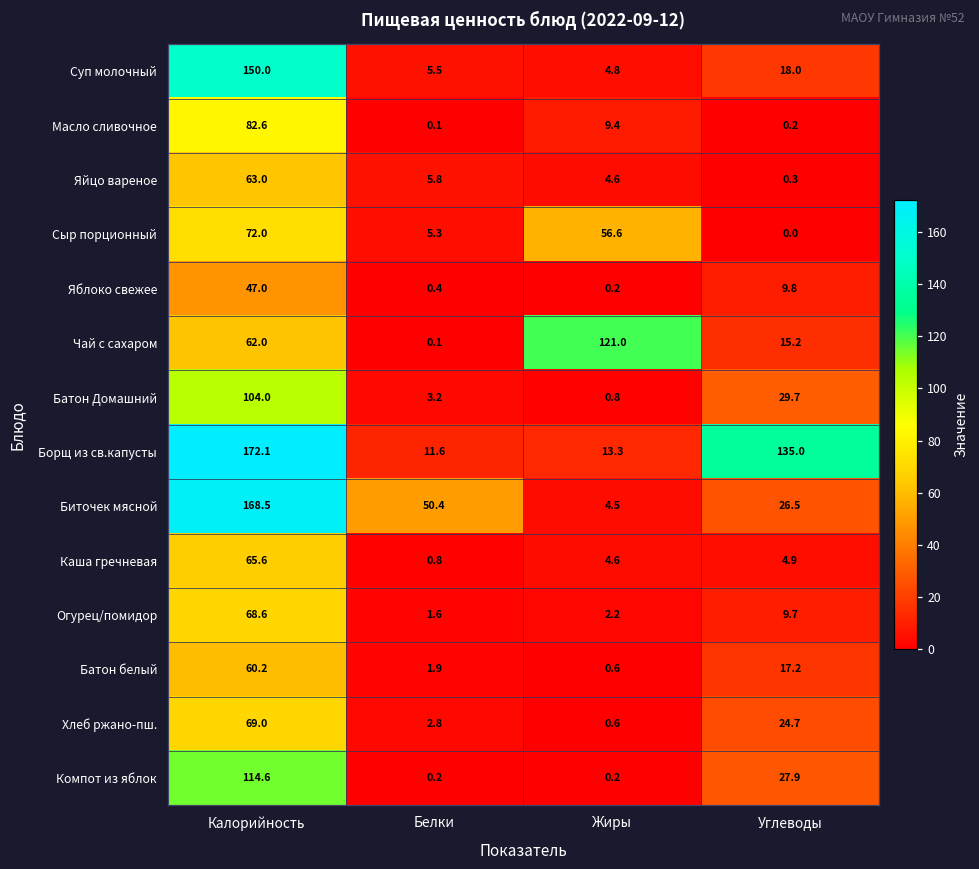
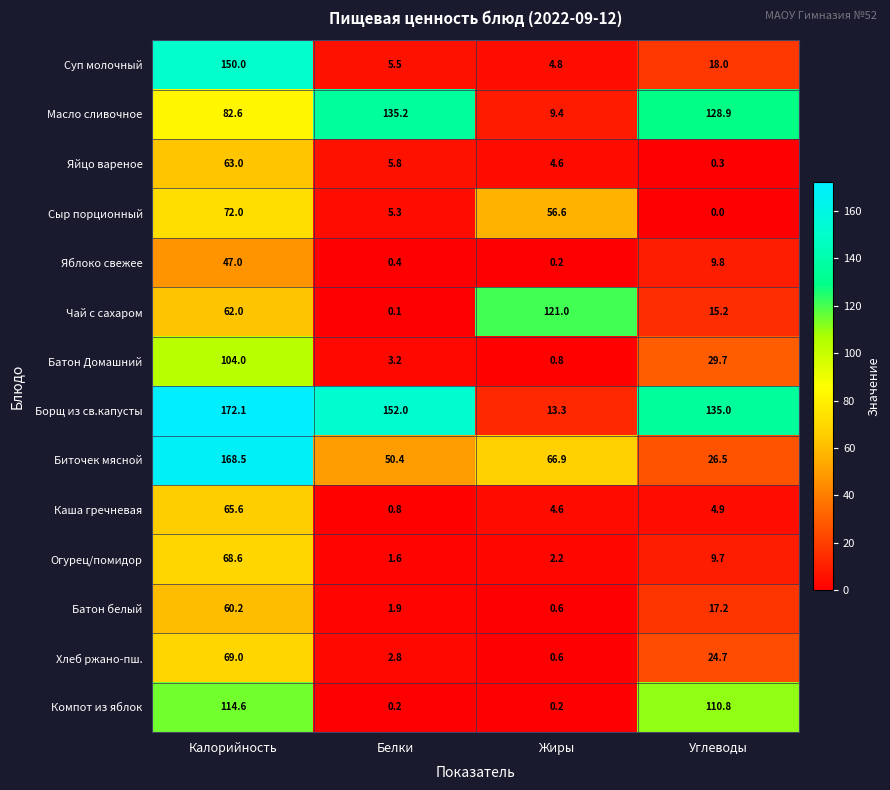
Масло сливочное, Белки: 0.1 -> 135.2
Масло сливочное, Углеводы: 0.2 -> 128.9
Борщ из св.капусты, Белки: 11.6 -> 152.0
Биточек мясной, Жиры: 4.5 -> 66.9
Компот из яблок, Углеводы: 27.9 -> 110.8
